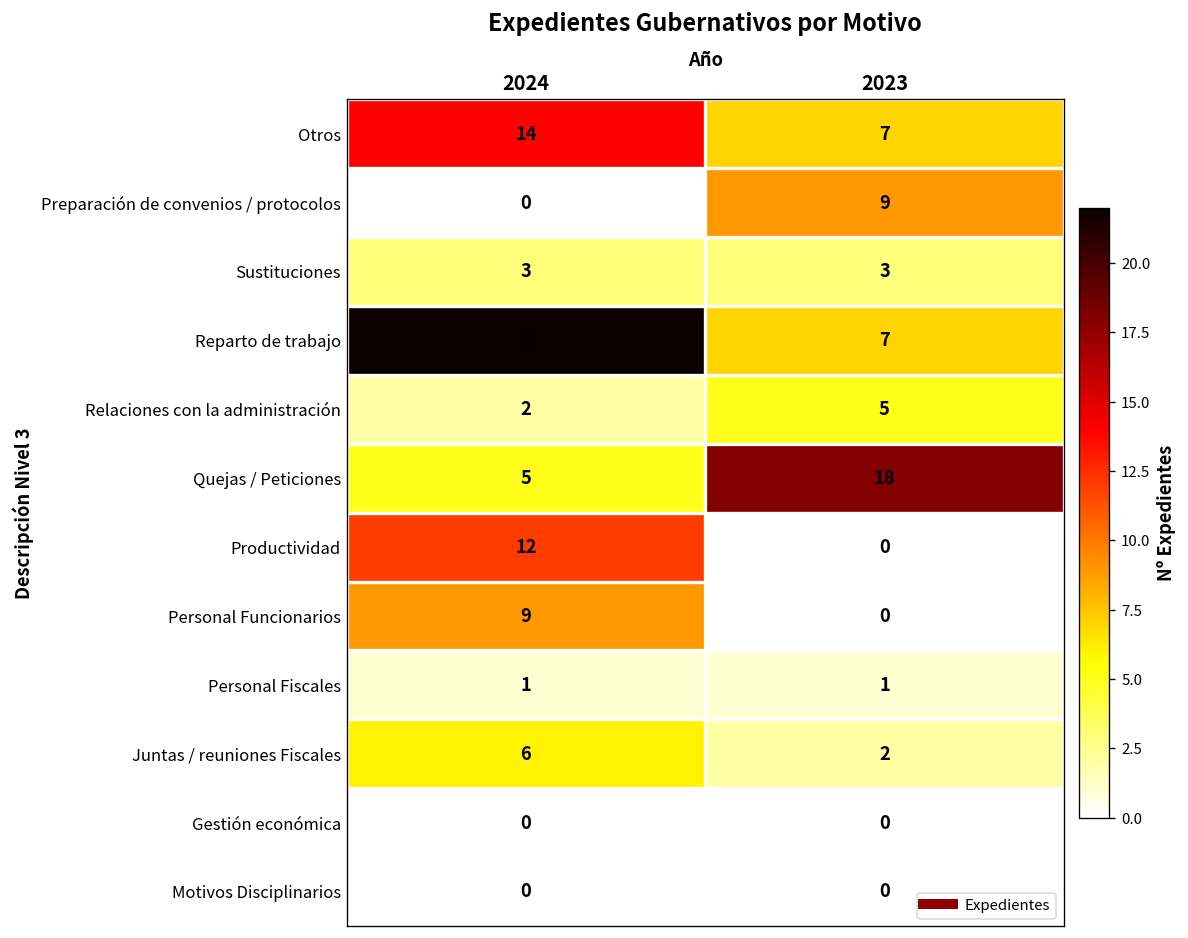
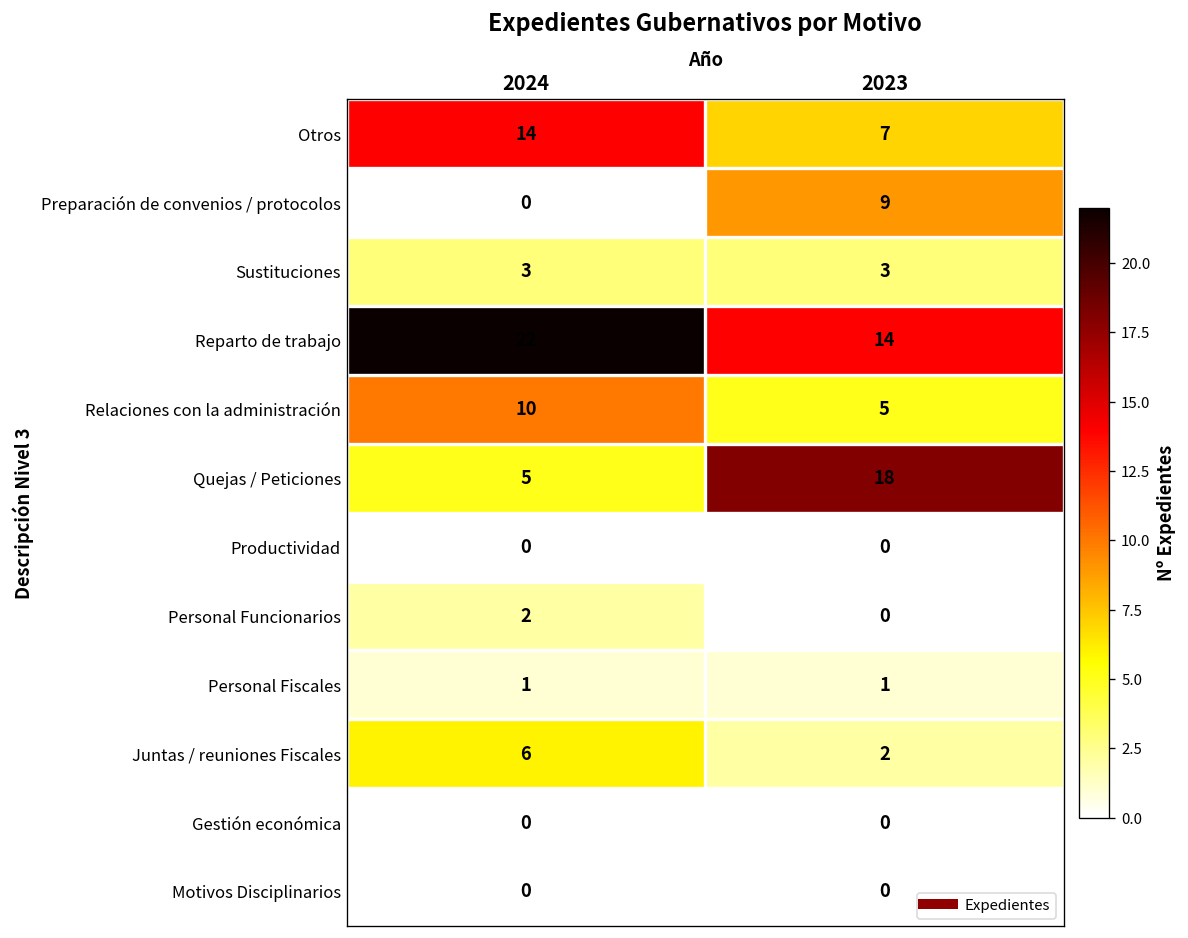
Reparto de trabajo, 2023: 7 -> 14
Relaciones con la administración, 2024: 2 -> 10
Productividad, 2024: 12 -> 0
Personal Funcionarios, 2024: 9 -> 2
